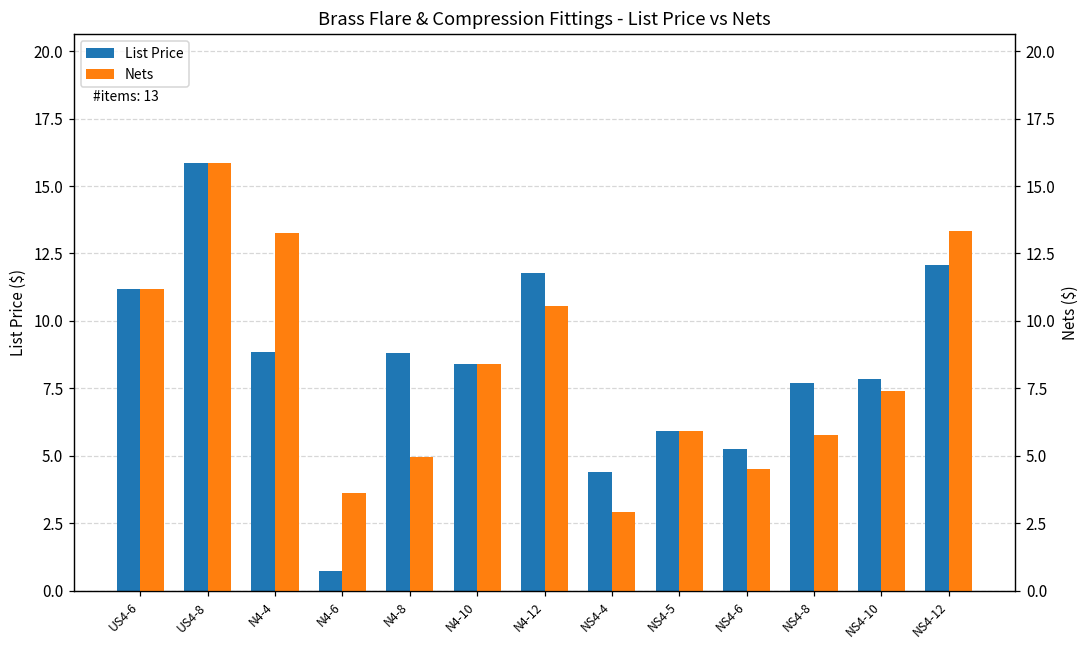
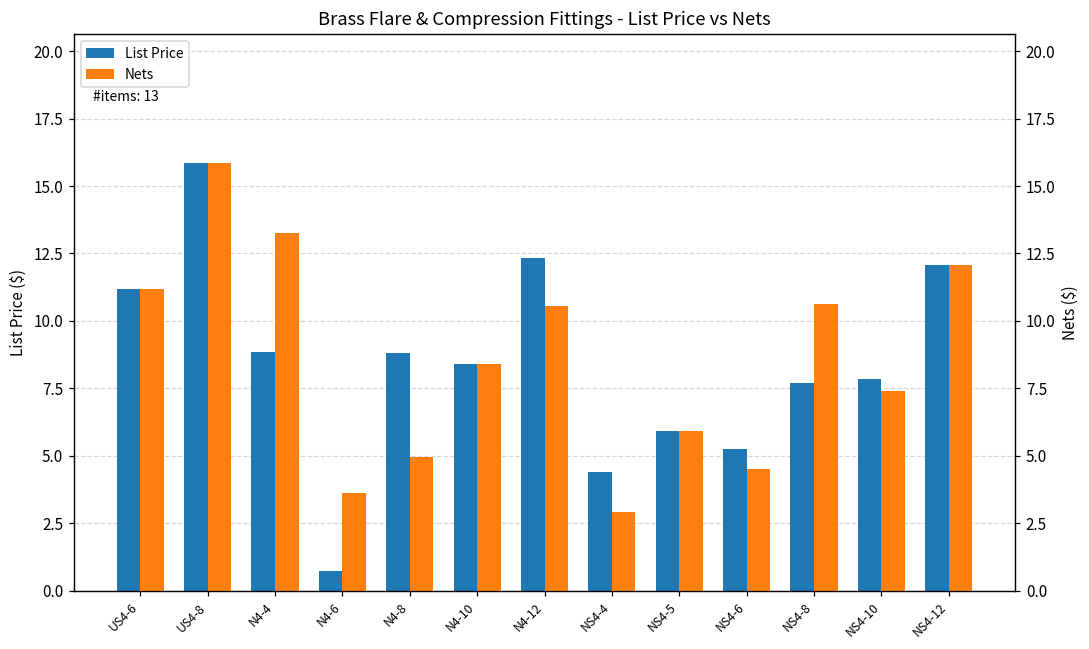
List Price, N4-12: 11.8 -> 12.3
Nets, NS4-8: 5.8 -> 10.6
Nets, NS4-12: 13.3 -> 12.1
